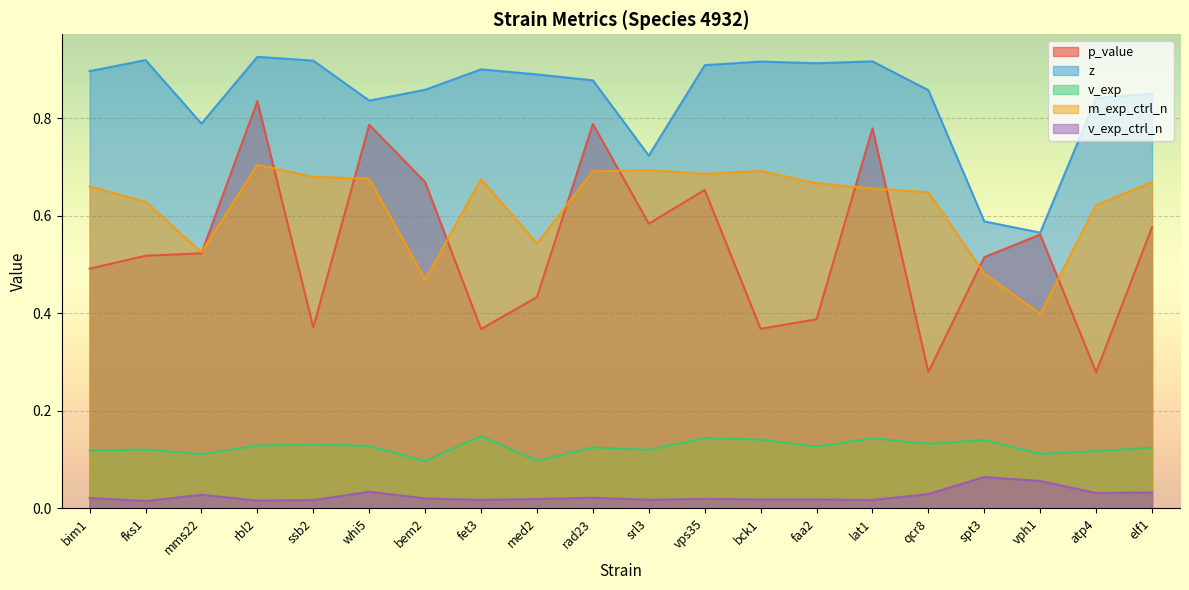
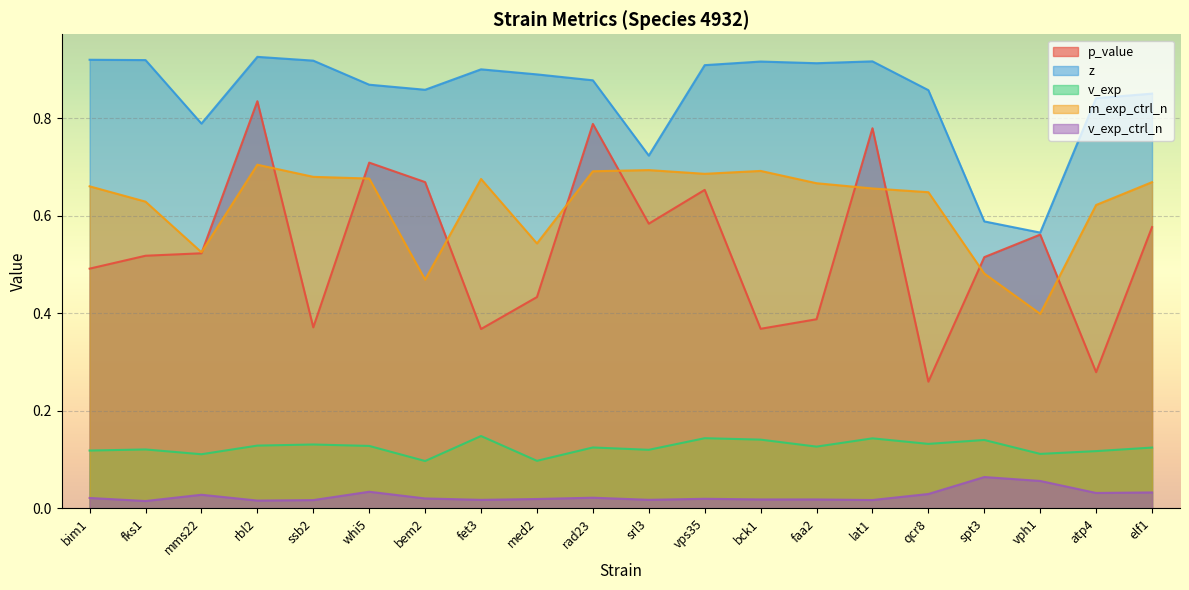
z, bim1: 0.90 -> 0.92
p_value, whi5: 0.79 -> 0.71
z, whi5: 0.84 -> 0.87
p_value, qcr8: 0.28 -> 0.26
